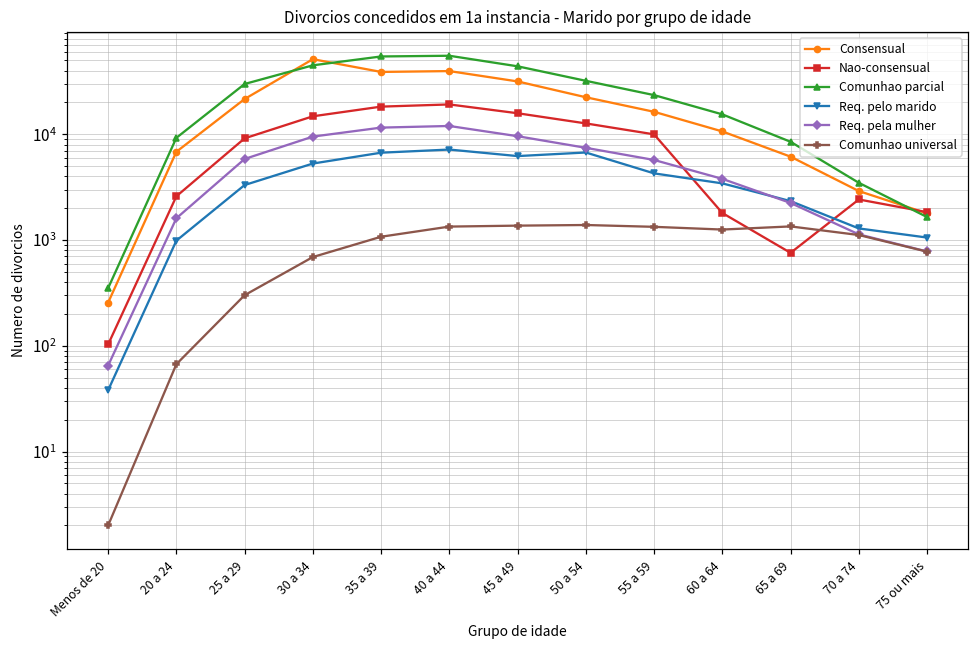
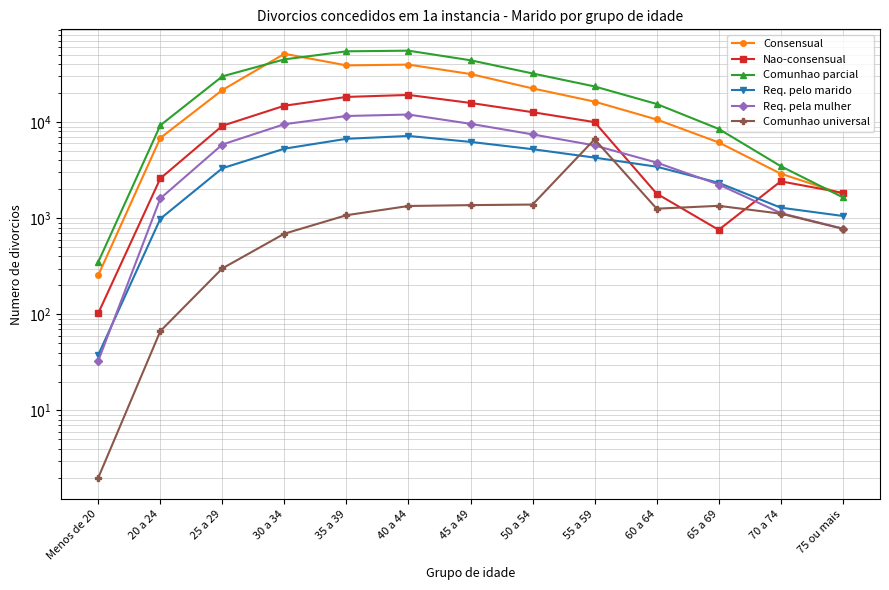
Req. pela mulher, Menos de 20: 70 -> 33
Req. pelo marido, 50 a 54: 7000 -> 5000
Comunhao universal, 55 a 59: 1300 -> 7000
